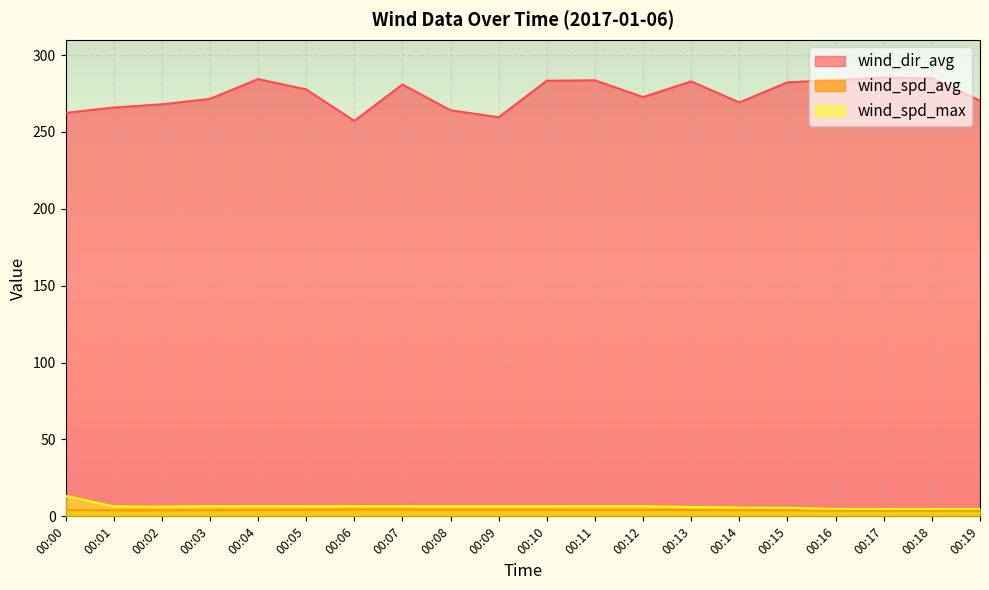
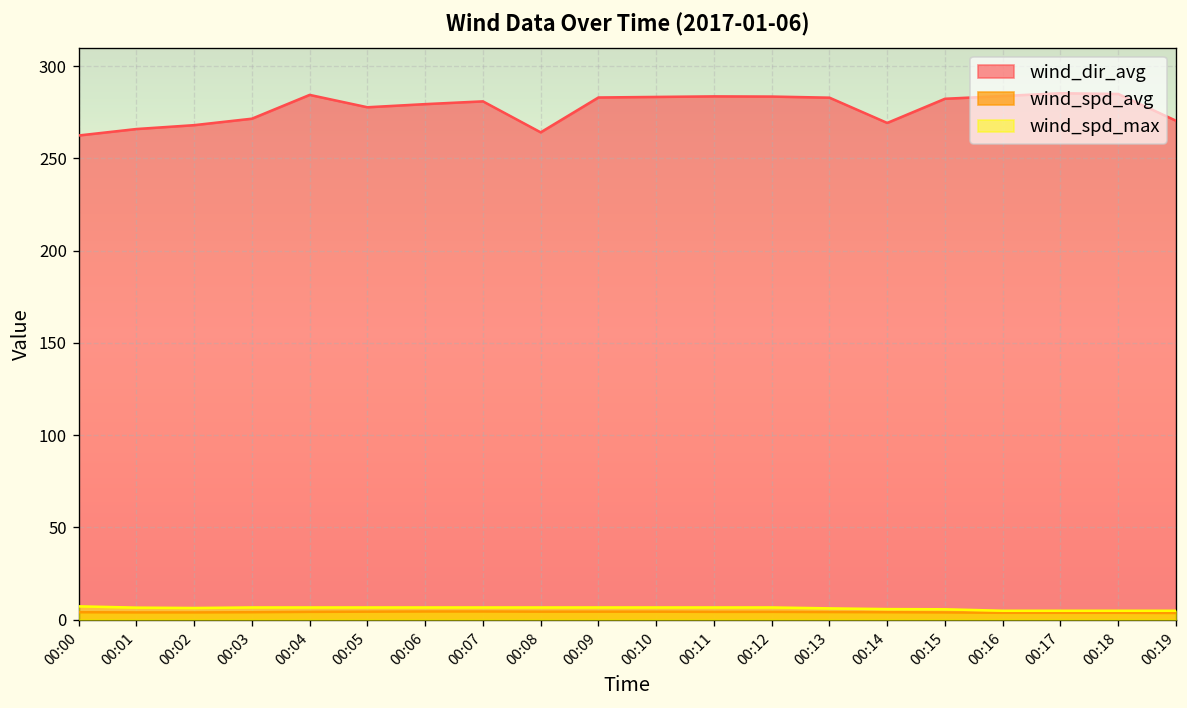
wind_spd_max, 00:00: 13 -> 7
wind_dir_avg, 00:06: 257 -> 279
wind_dir_avg, 00:09: 260 -> 283
wind_dir_avg, 00:12: 273 -> 284
